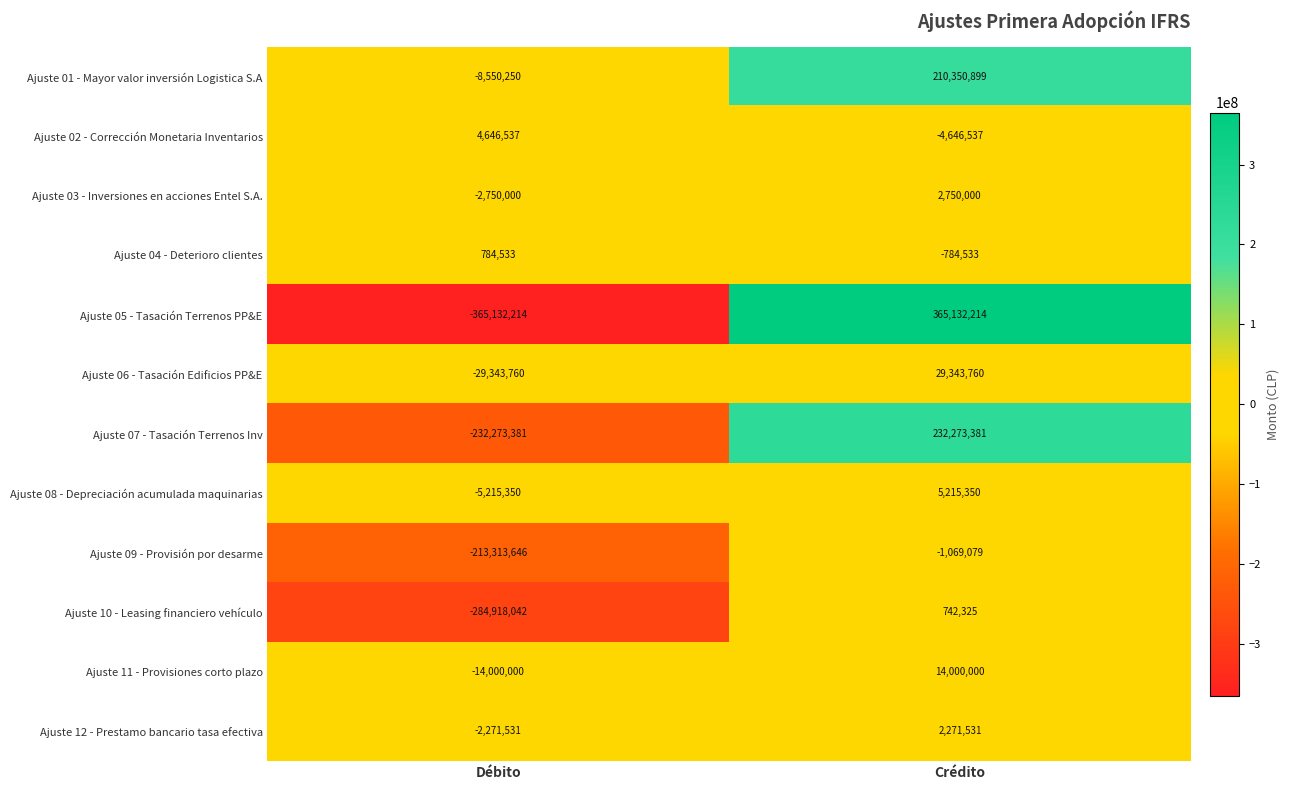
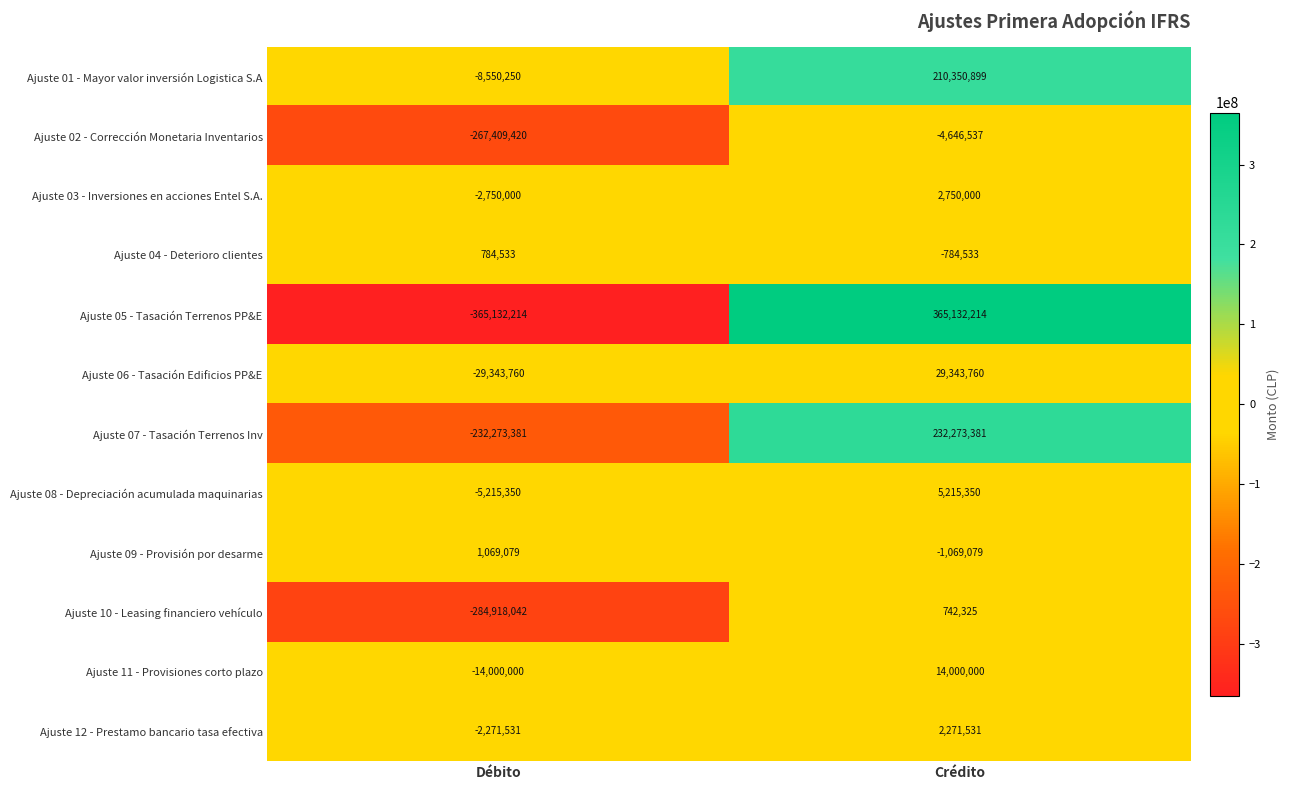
Ajuste 02 - Corrección Monetaria Inventarios, Débito: 4,646,537 -> -267,409,420
Ajuste 09 - Provisión por desarme, Débito: -213,313,646 -> 1,069,079
